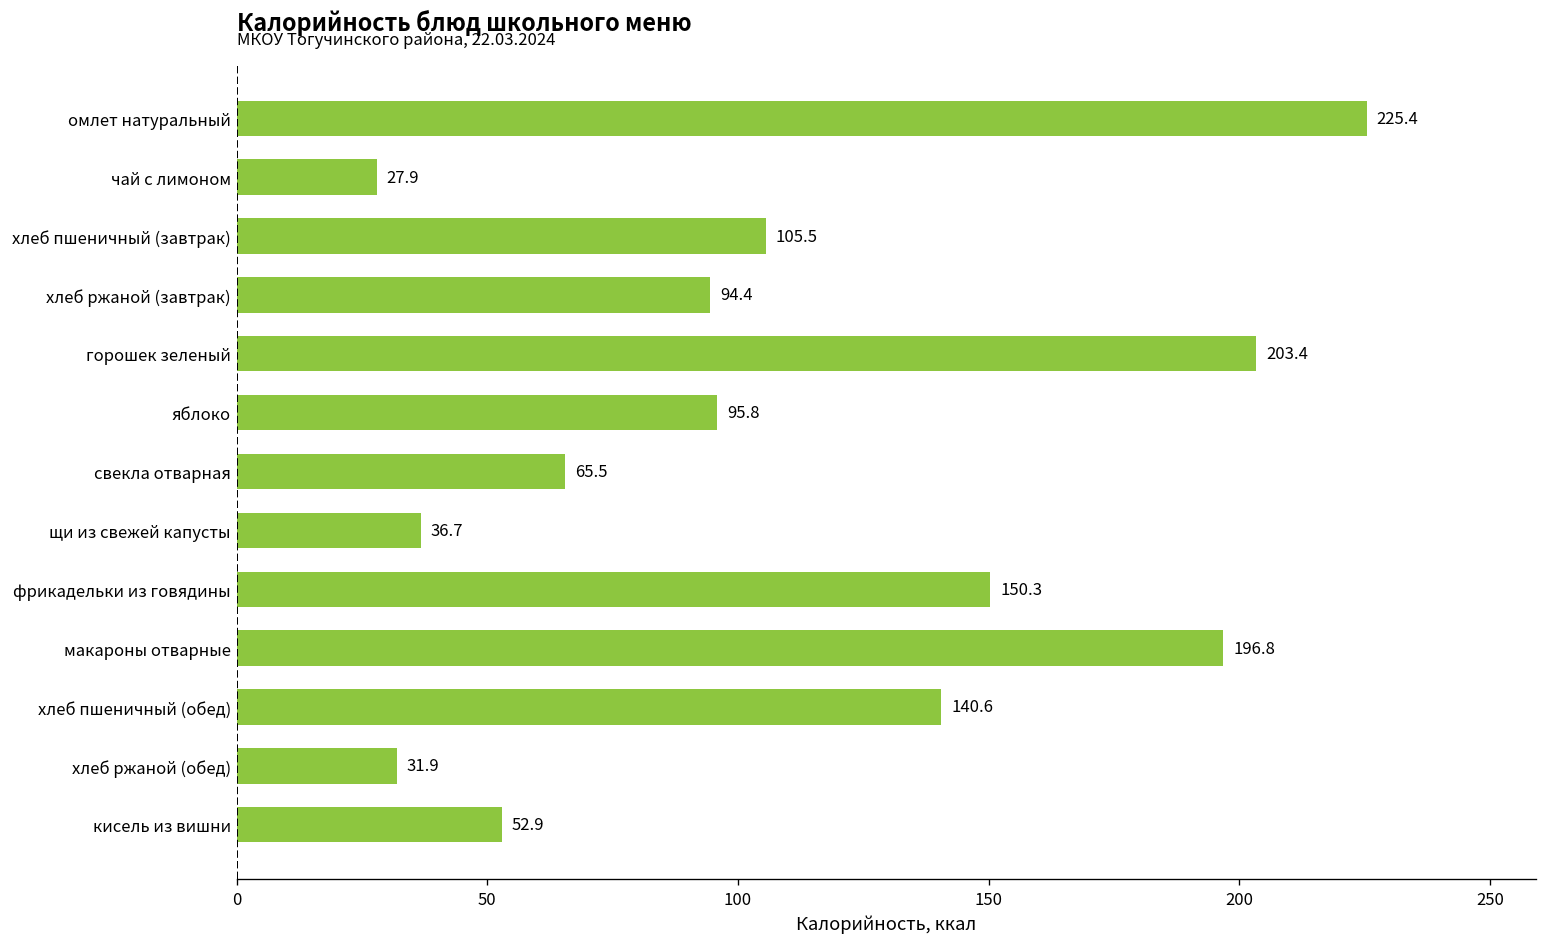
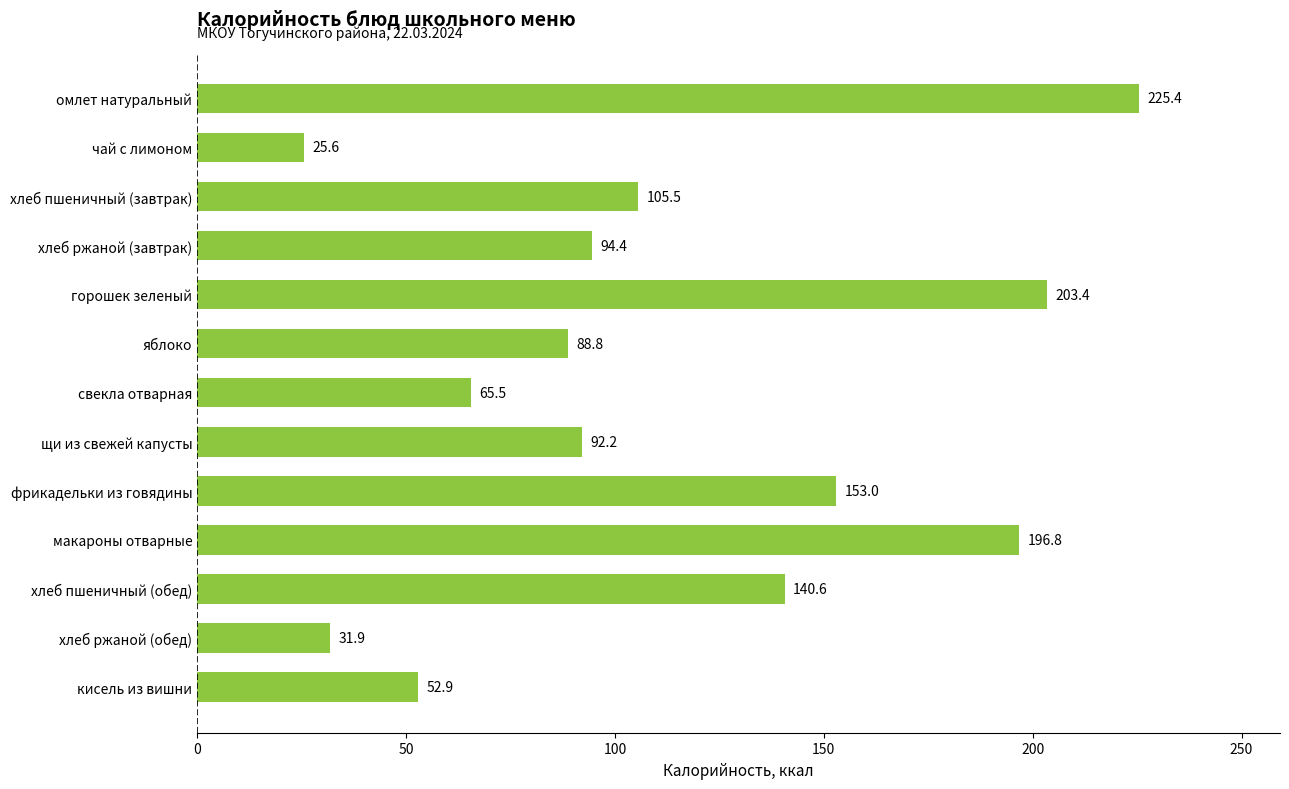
чай с лимоном: 27.9 -> 25.6
яблоко: 95.8 -> 88.8
щи из свежей капусты: 36.7 -> 92.2
фрикадельки из говядины: 150.3 -> 153.0
